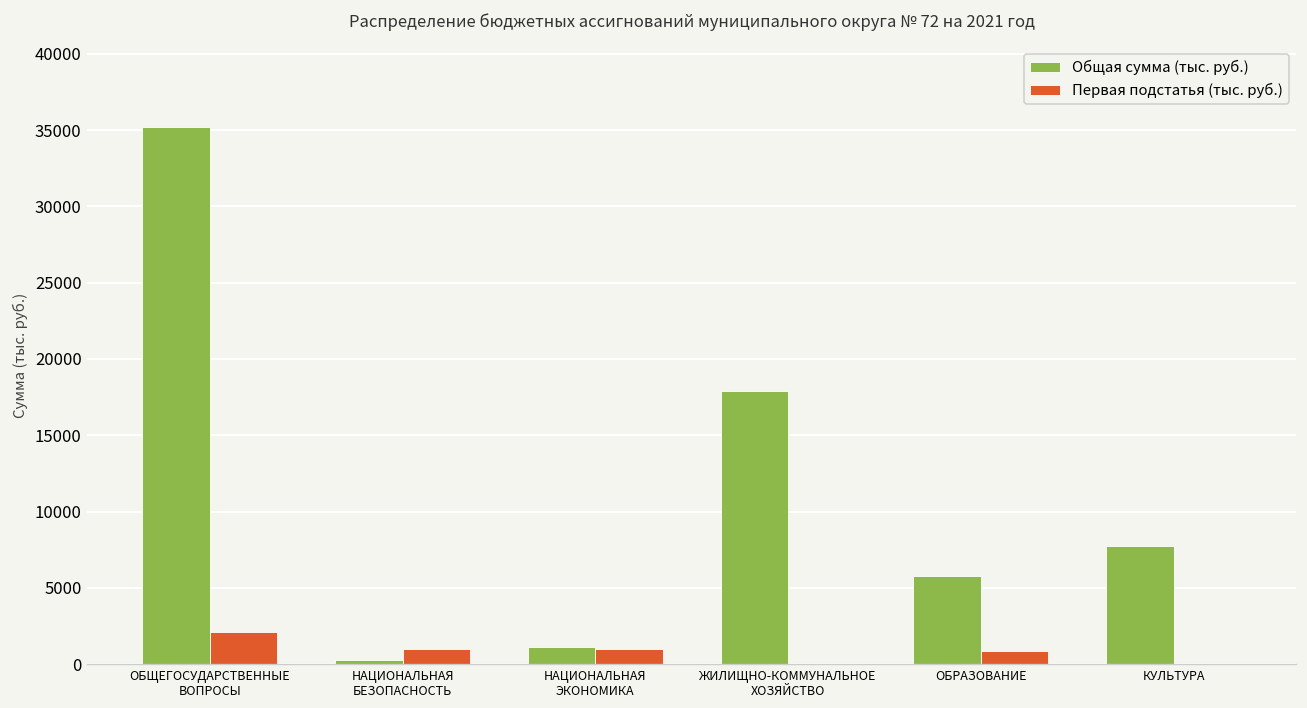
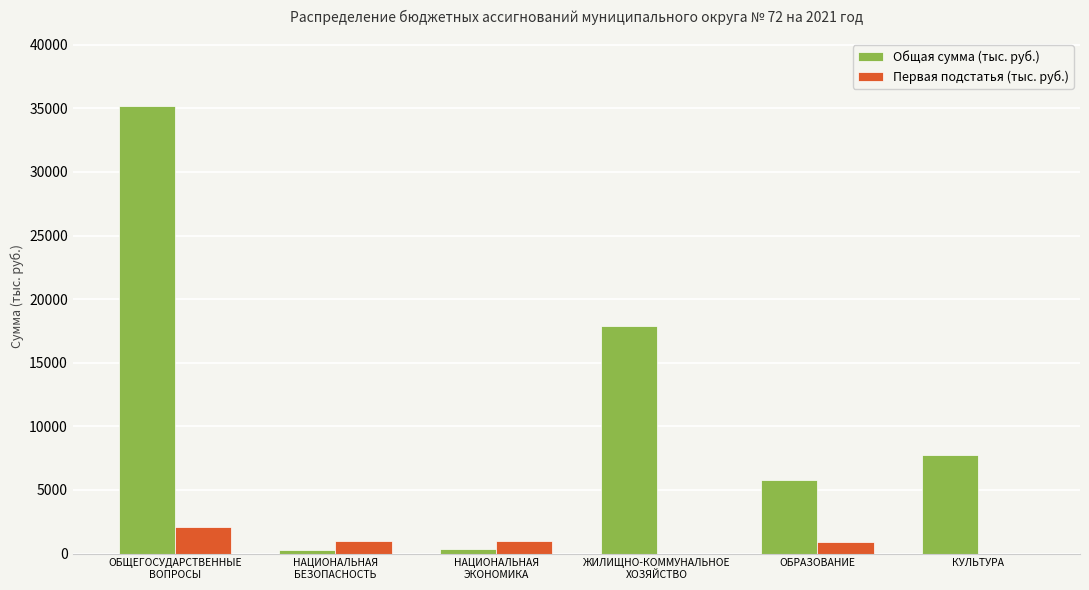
Общая сумма (тыс. руб.), НАЦИОНАЛЬНАЯ ЭКОНОМИКА: 1100 -> 400
